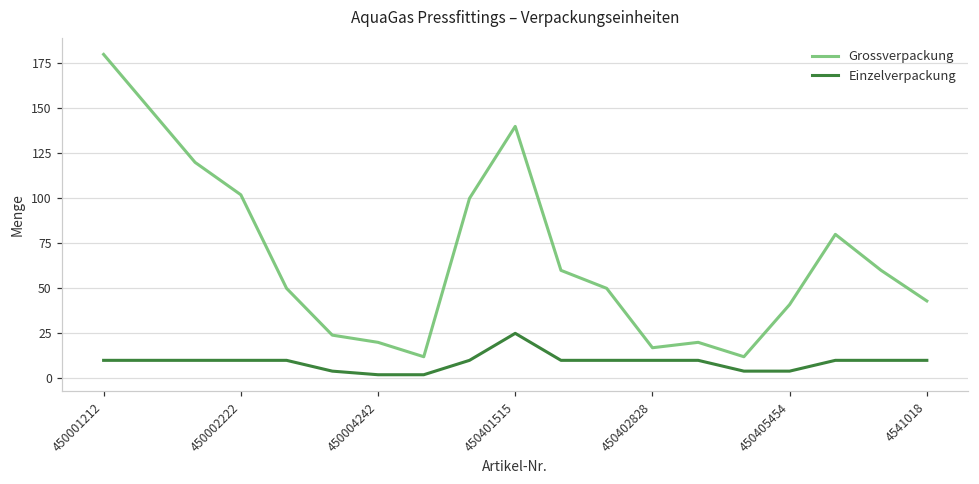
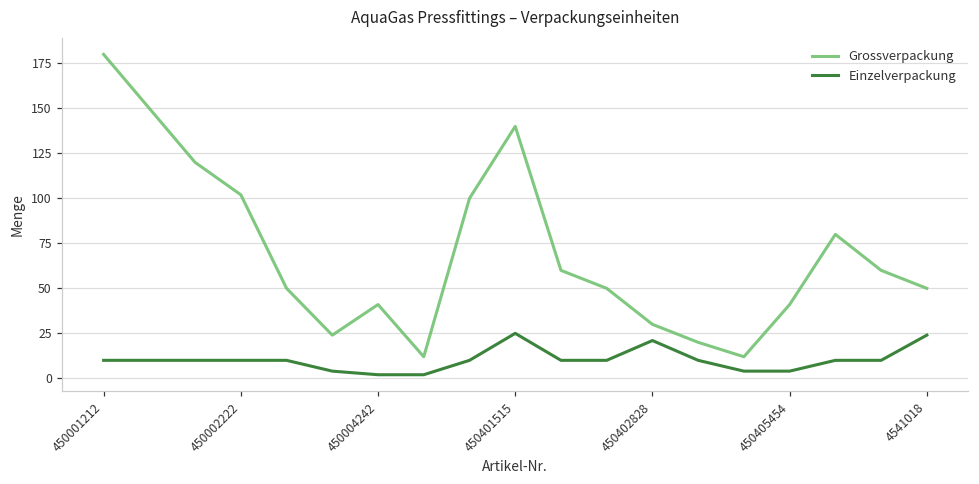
Grossverpackung, 450004242: 20 -> 41
Grossverpackung, 450402828: 17 -> 30
Einzelverpackung, 450402828: 10 -> 21
Grossverpackung, 4541018: 43 -> 50
Einzelverpackung, 4541018: 10 -> 24
